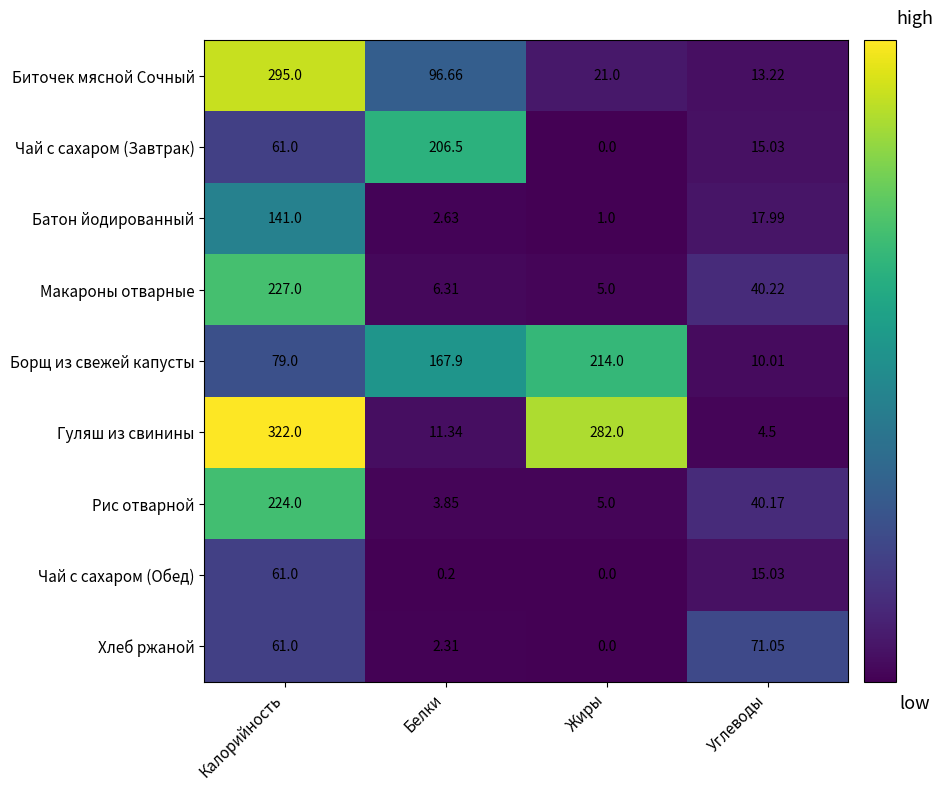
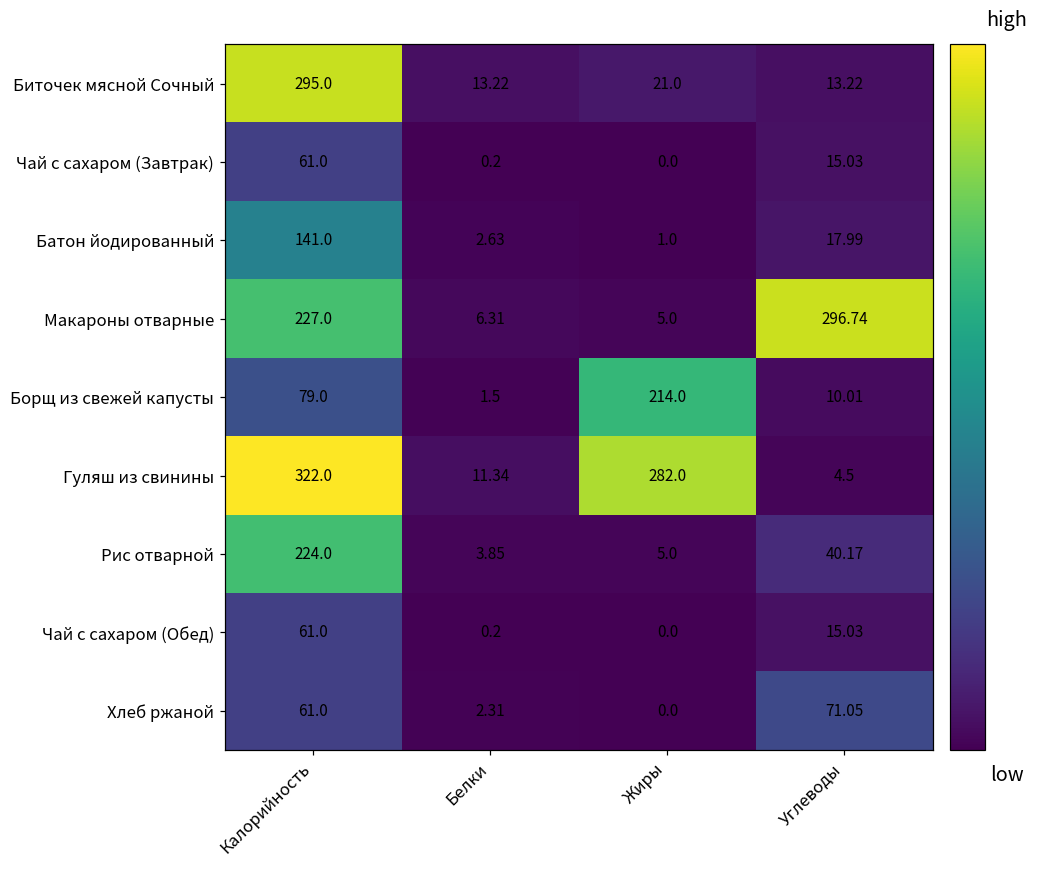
Биточек мясной Сочный, Белки: 96.66 -> 13.22
Чай с сахаром (Завтрак), Белки: 206.5 -> 0.2
Макароны отварные, Углеводы: 40.22 -> 296.74
Борщ из свежей капусты, Белки: 167.9 -> 1.5
